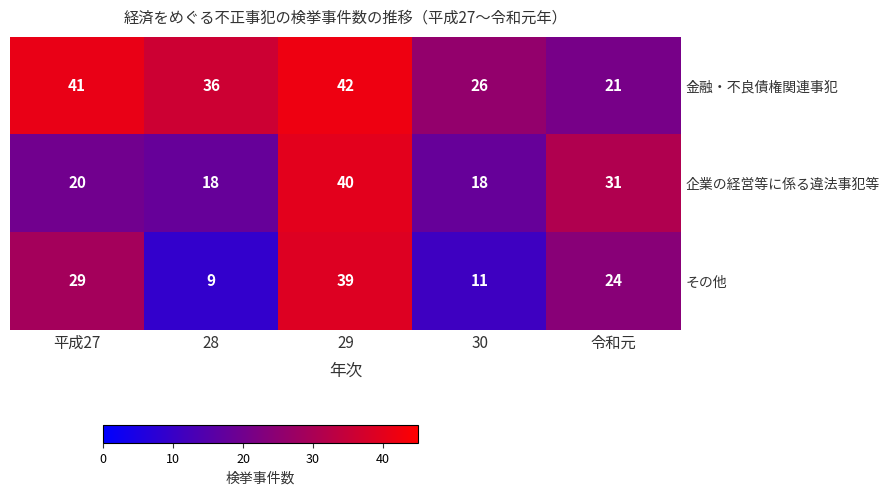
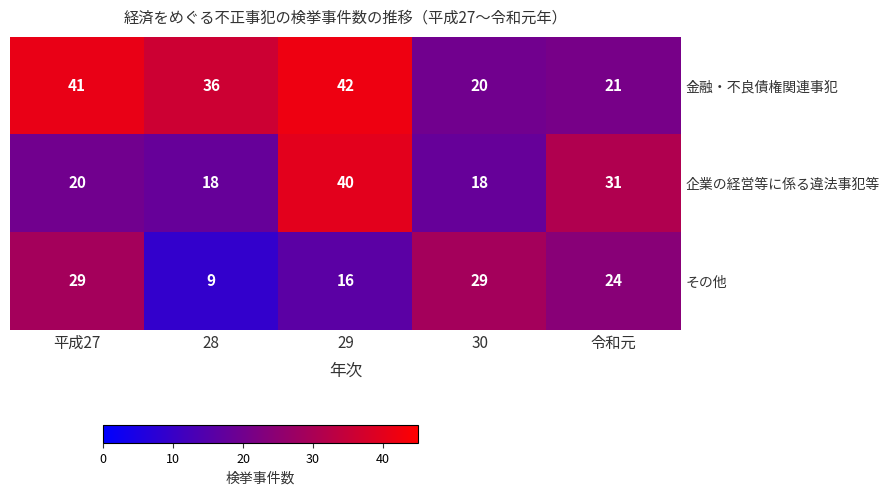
金融・不良債権関連事犯, 30: 26 -> 20
その他, 29: 39 -> 16
その他, 30: 11 -> 29
